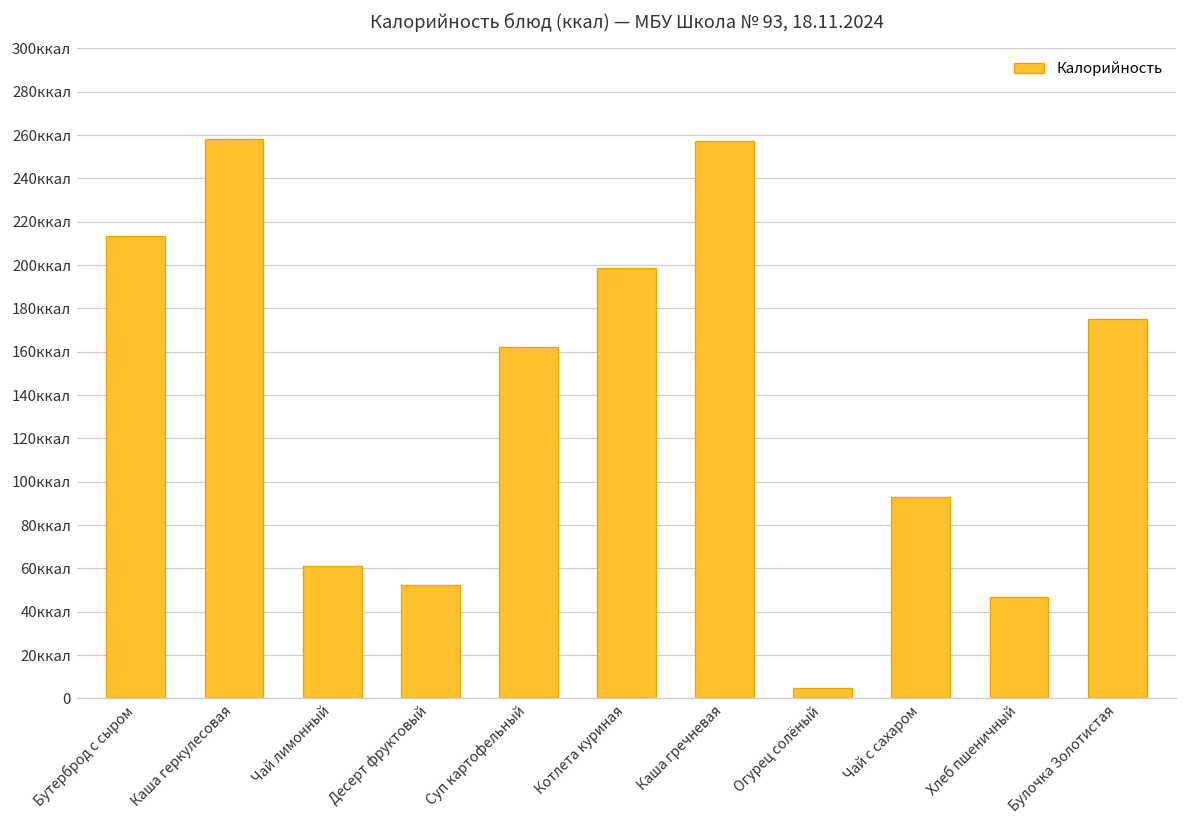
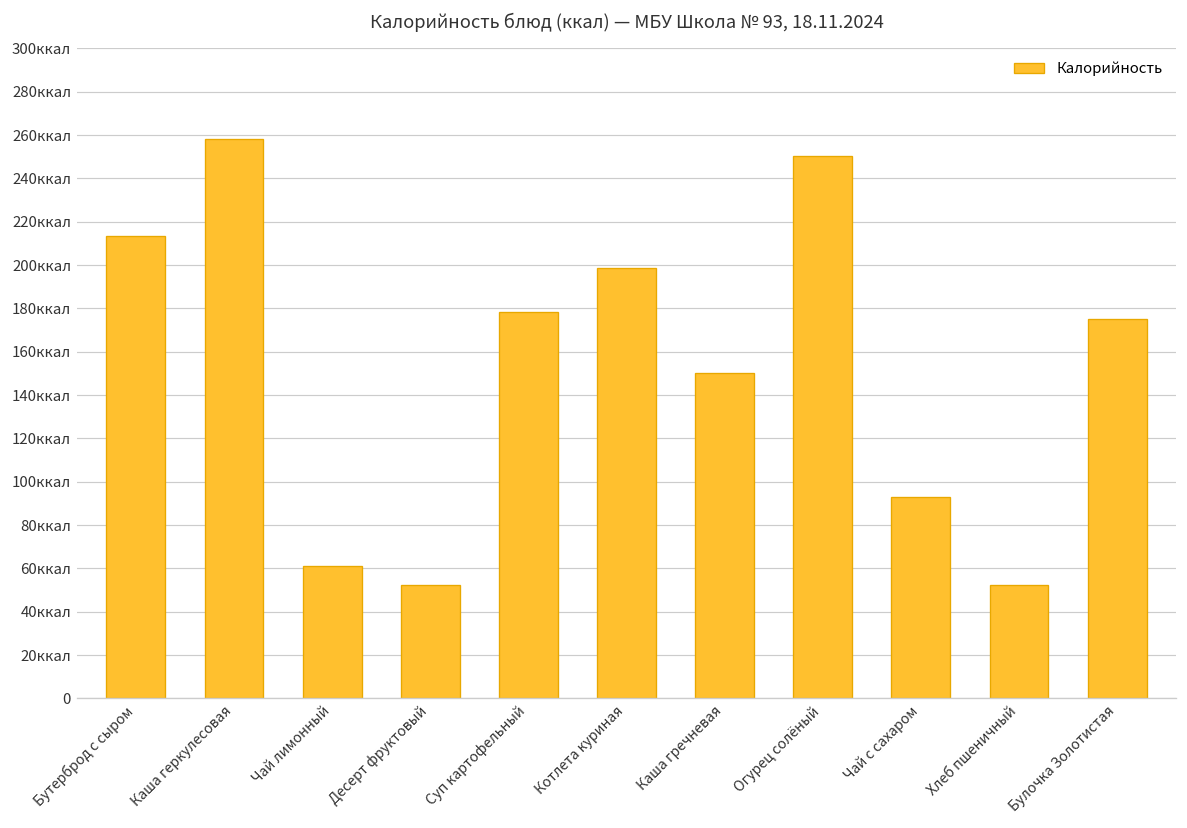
Суп картофельный: 162ккал -> 178ккал
Каша гречневая: 257ккал -> 150ккал
Огурец солёный: 5ккал -> 250ккал
Хлеб пшеничный: 47ккал -> 52ккал
